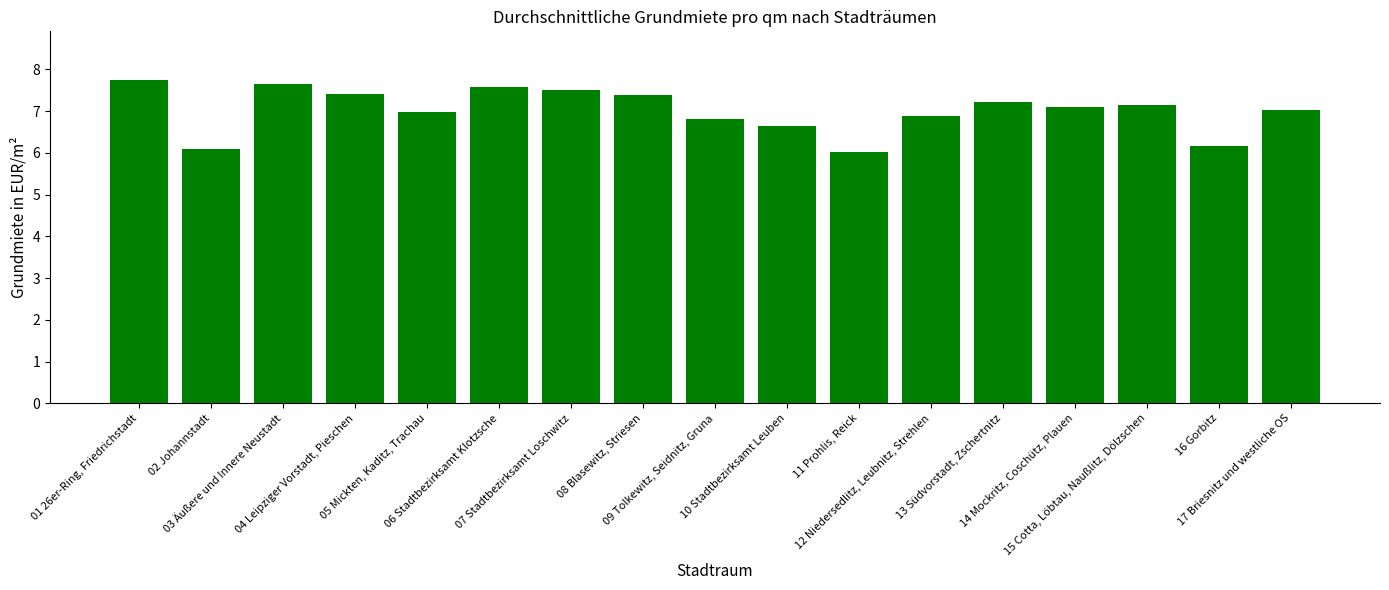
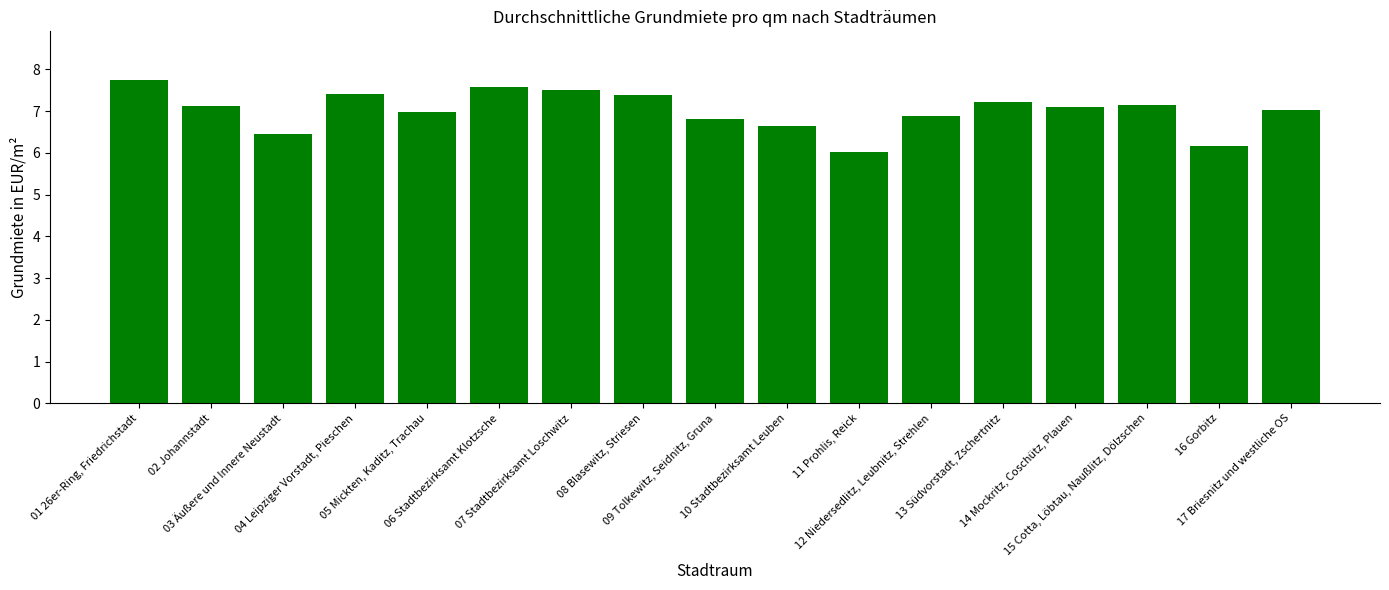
02 Johannstadt: 6.1 -> 7.1
03 Äußere und Innere Neustadt: 7.7 -> 6.5
